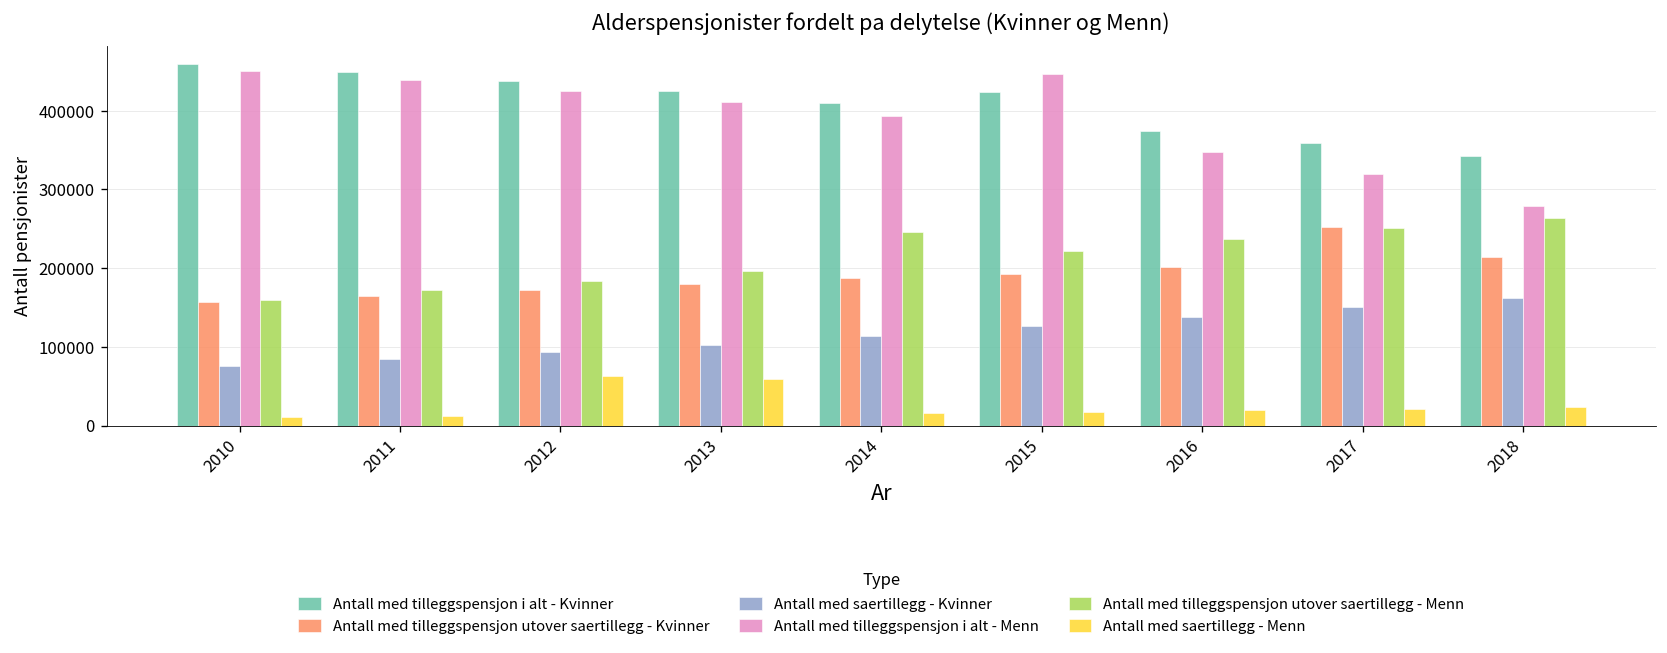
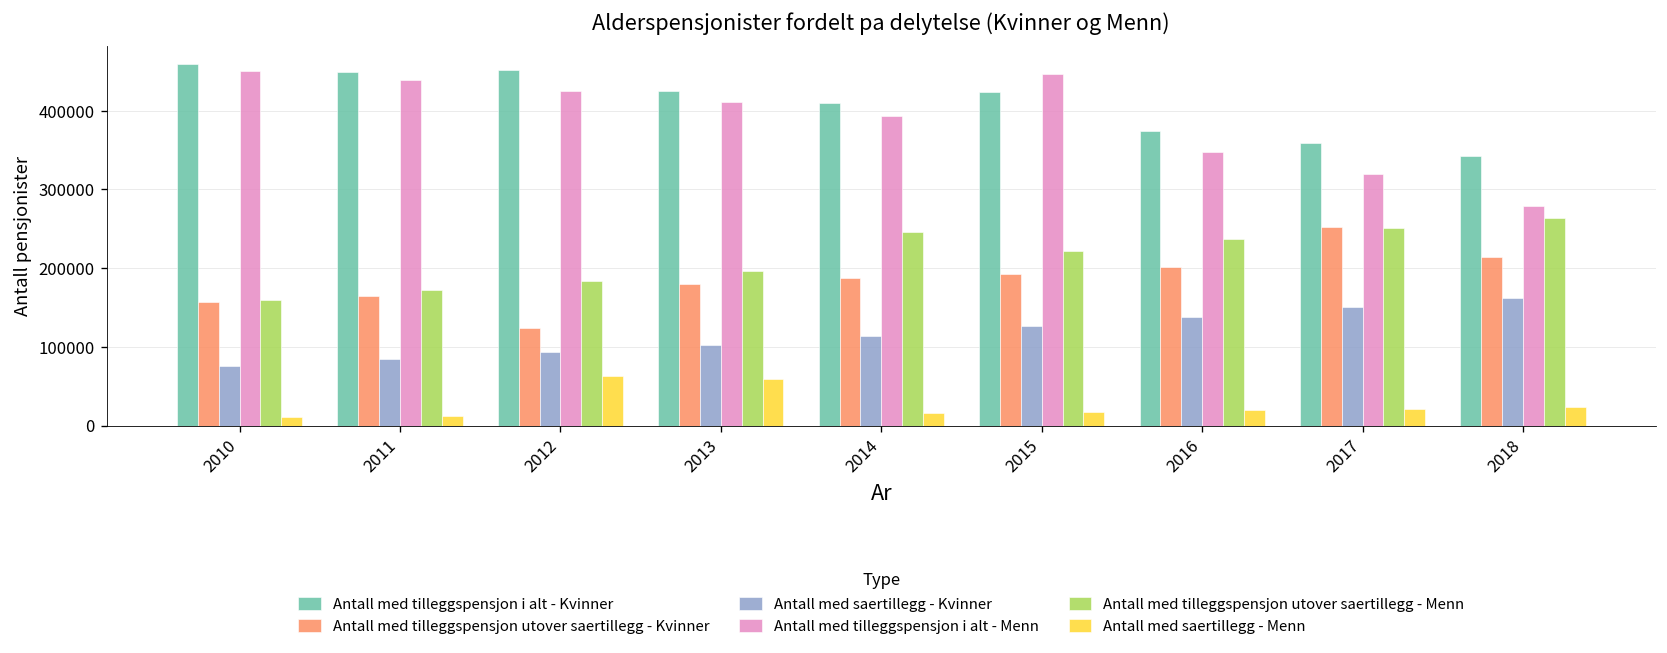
Antall med tilleggspensjon i alt - Kvinner, 2012: 440000 -> 450000
Antall med tilleggspensjon utover saertillegg - Kvinner, 2012: 170000 -> 120000
